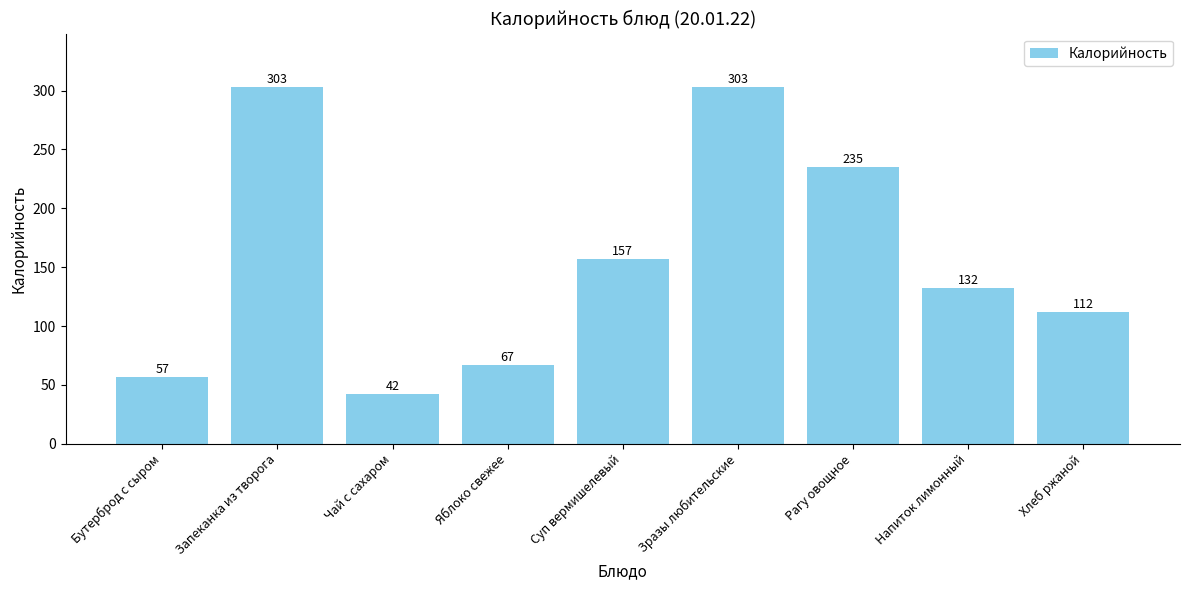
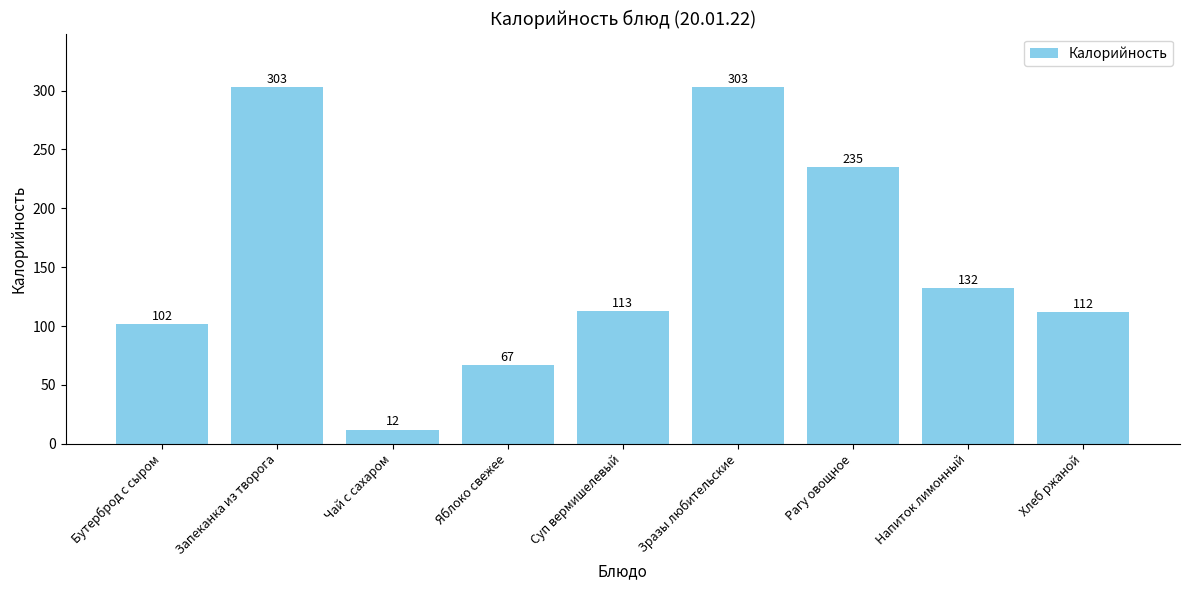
Бутерброд с сыром: 57 -> 102
Чай с сахаром: 42 -> 12
Суп вермишелевый: 157 -> 113
